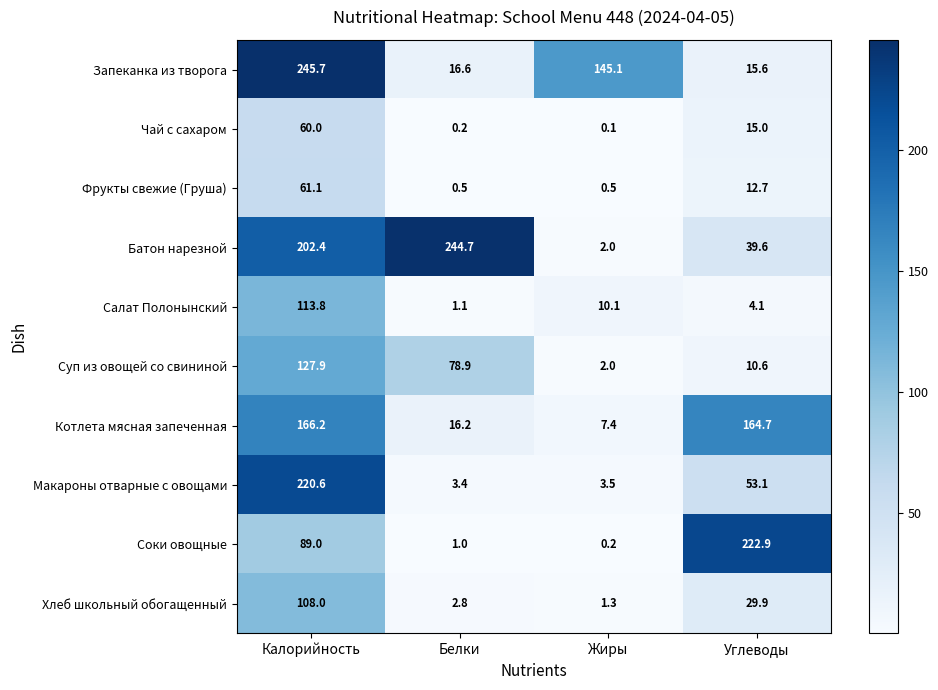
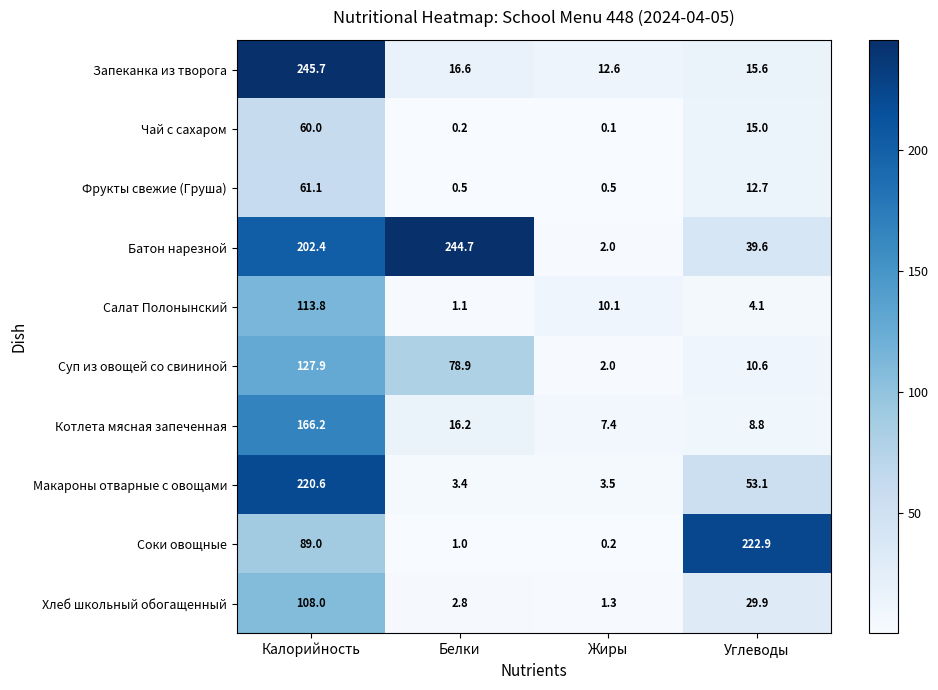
Запеканка из творога, Жиры: 145.1 -> 12.6
Котлета мясная запеченная, Углеводы: 164.7 -> 8.8
